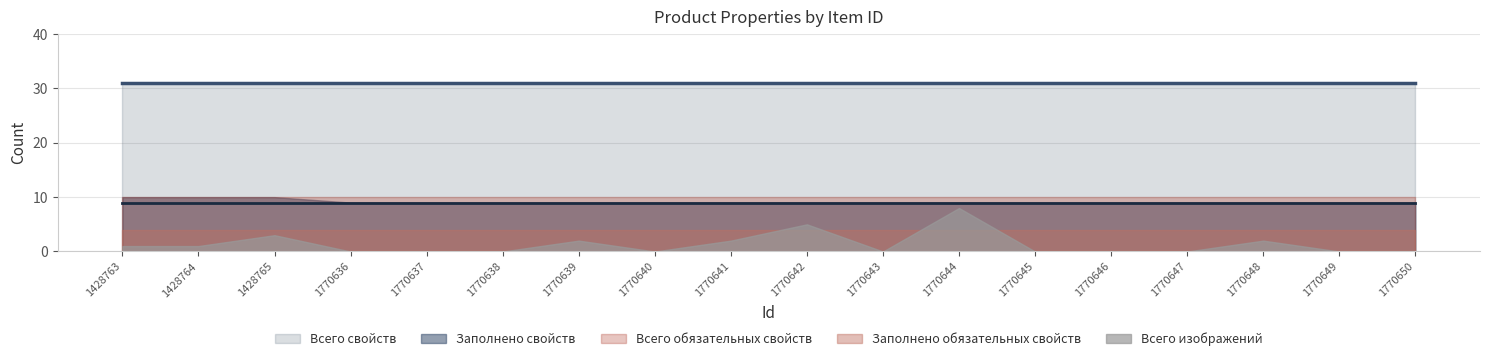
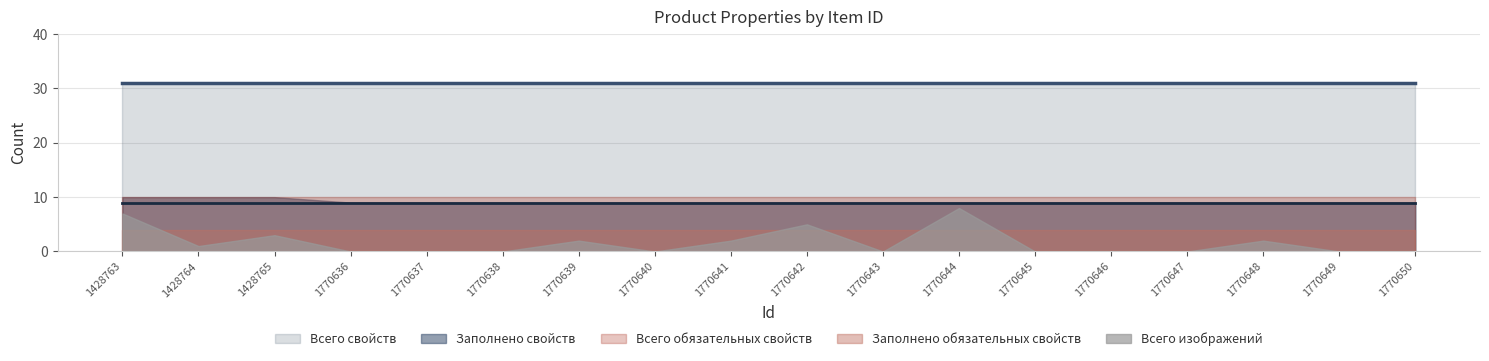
Всего изображений, 1428763: 1 -> 7
